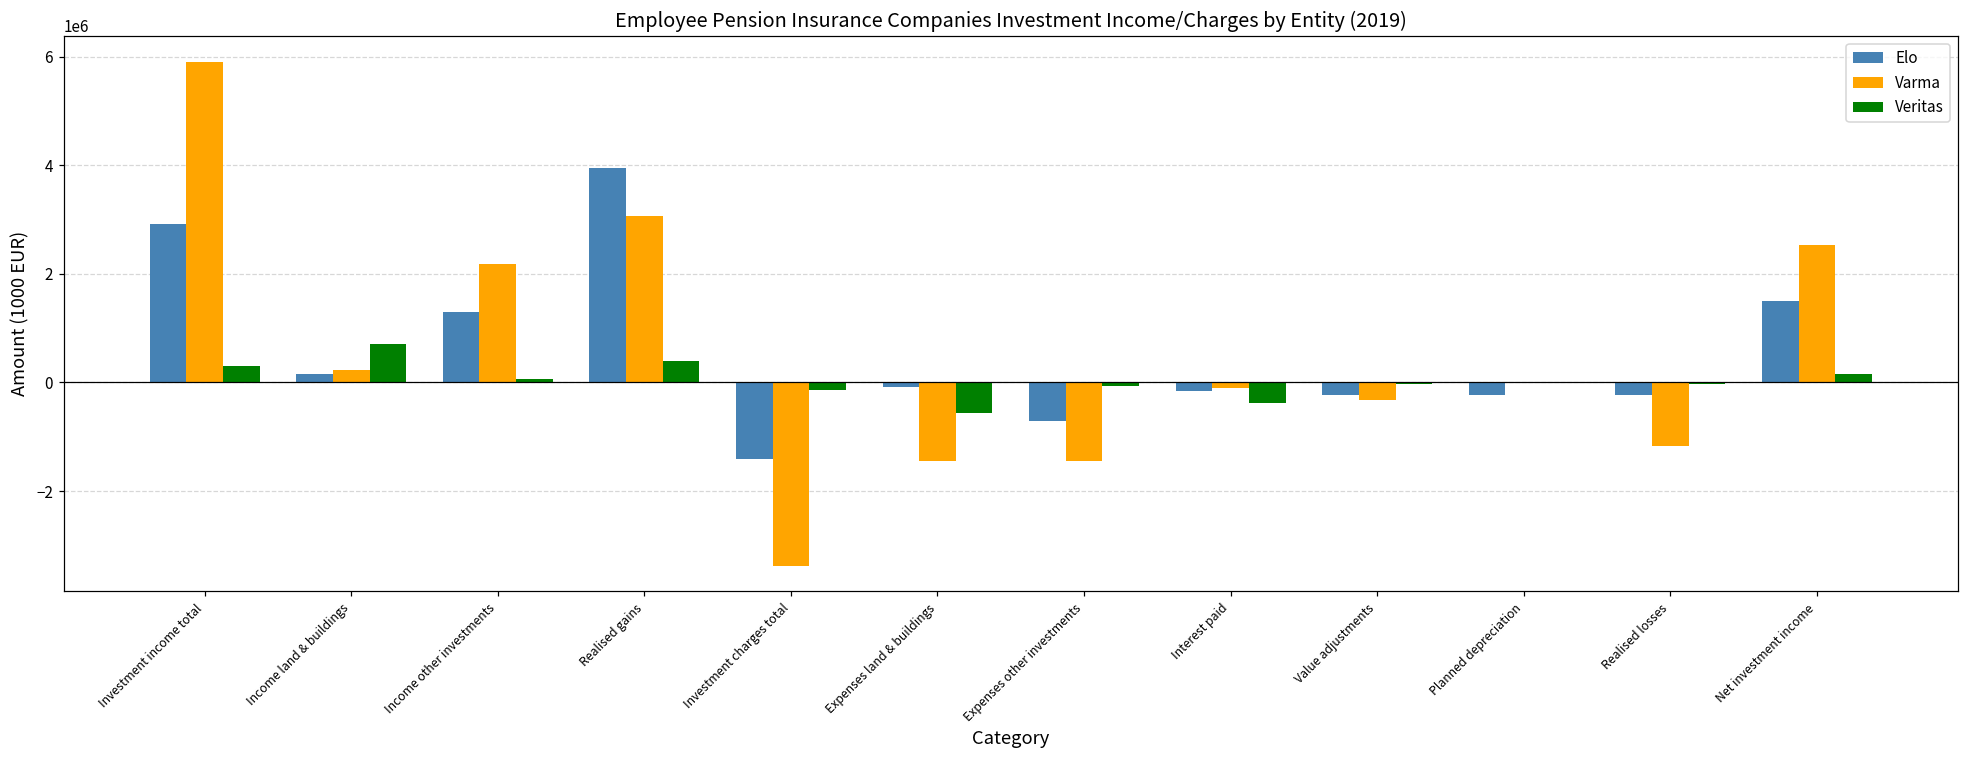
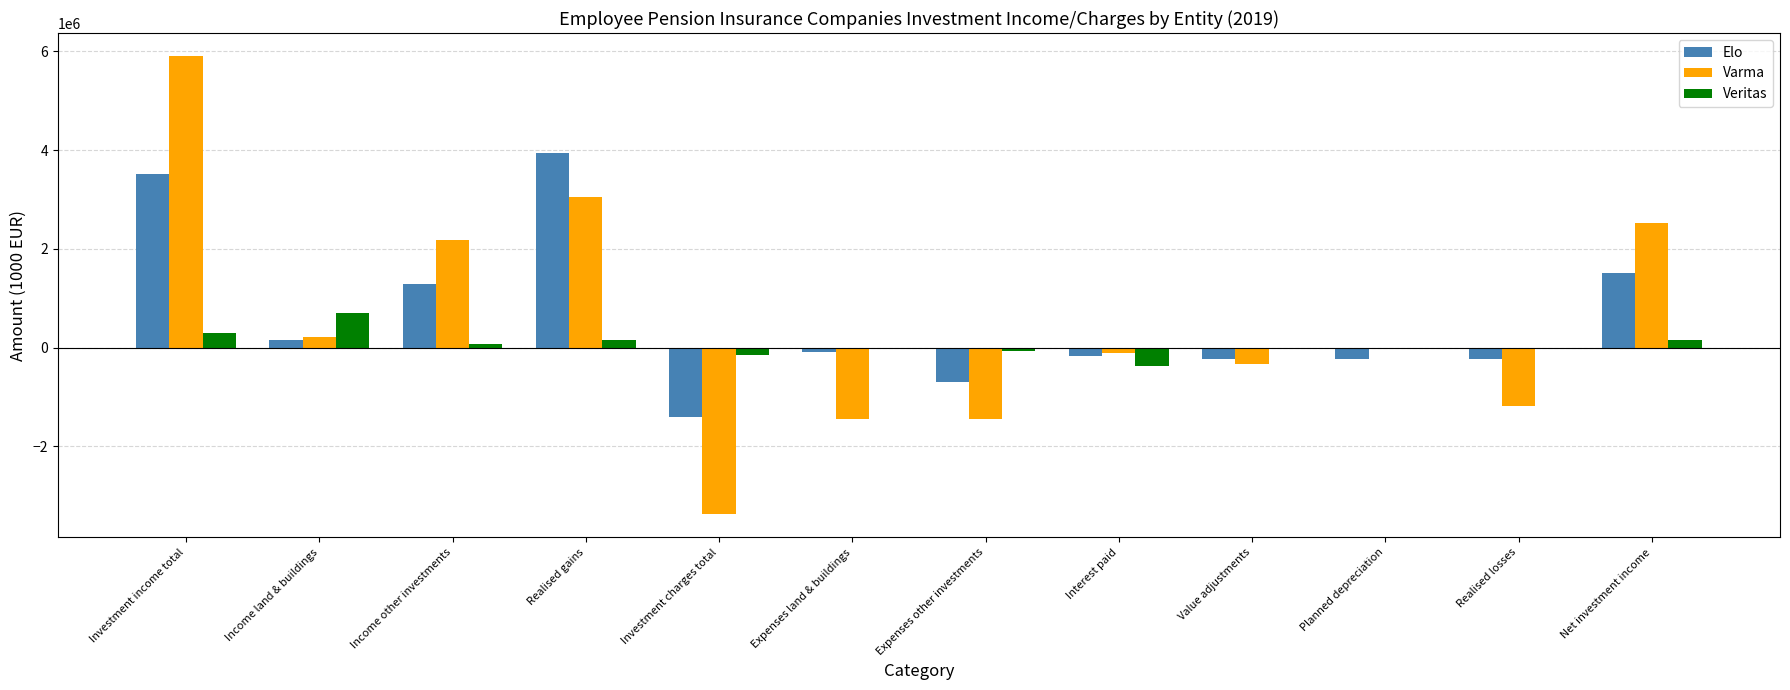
Elo, Investment income total: 2900000 -> 3500000
Veritas, Realised gains: 400000 -> 200000
Veritas, Expenses land & buildings: -600000 -> 0
